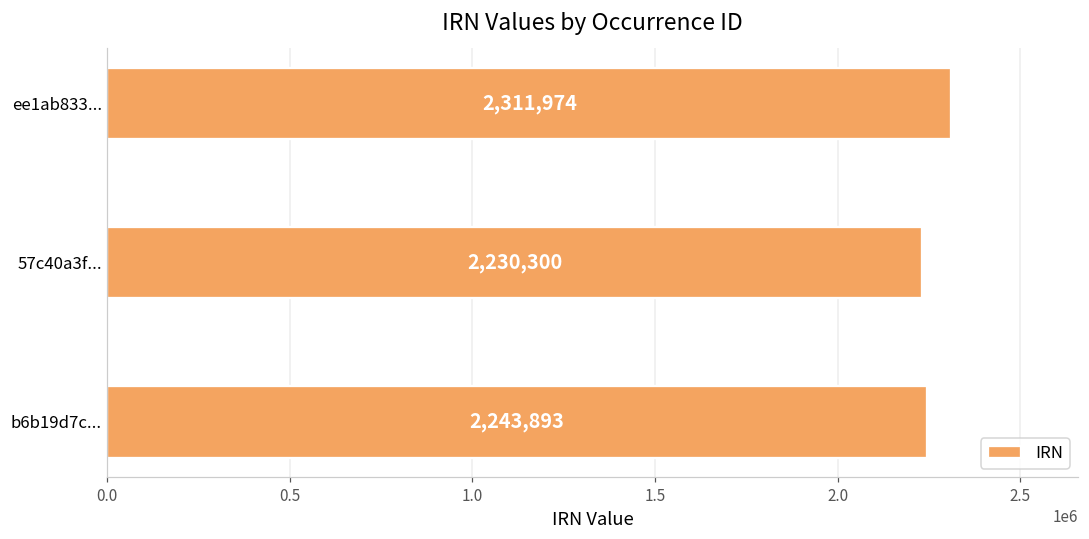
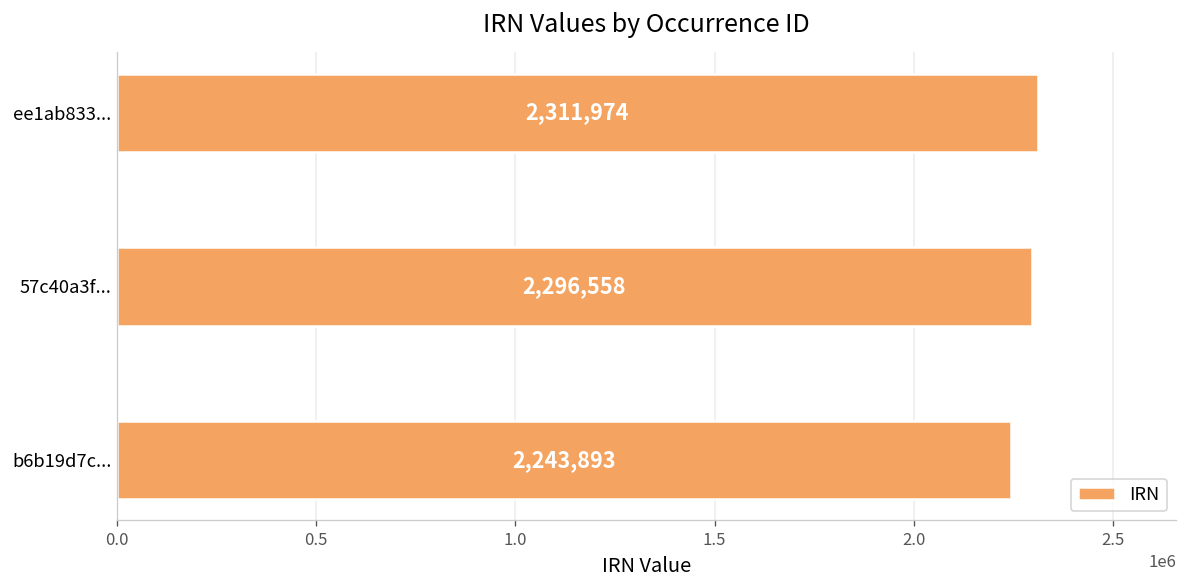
57c40a3f...: 2,230,300 -> 2,296,558
